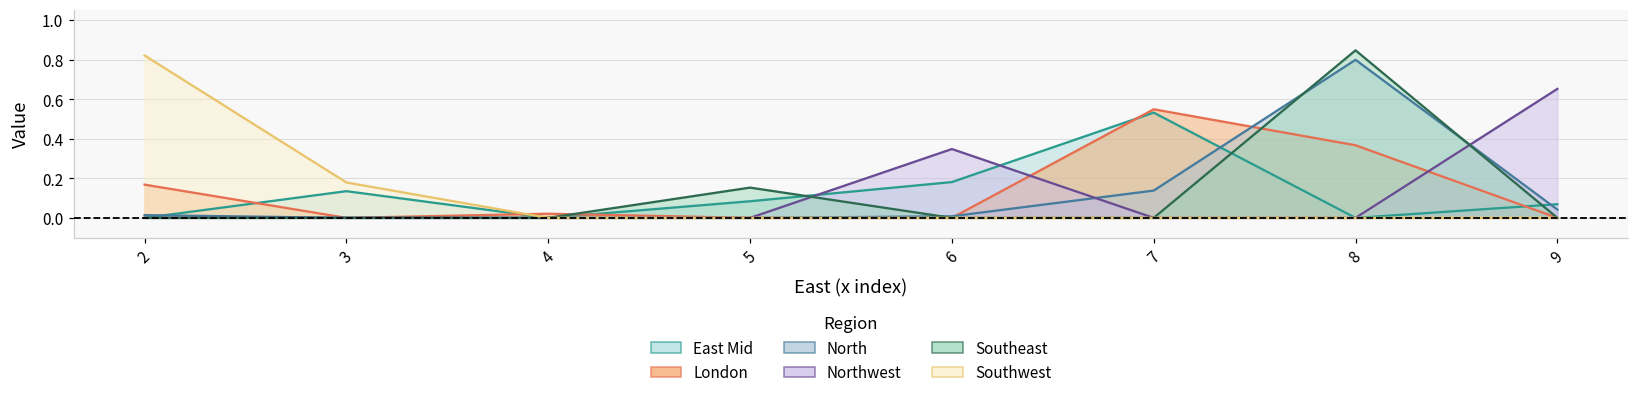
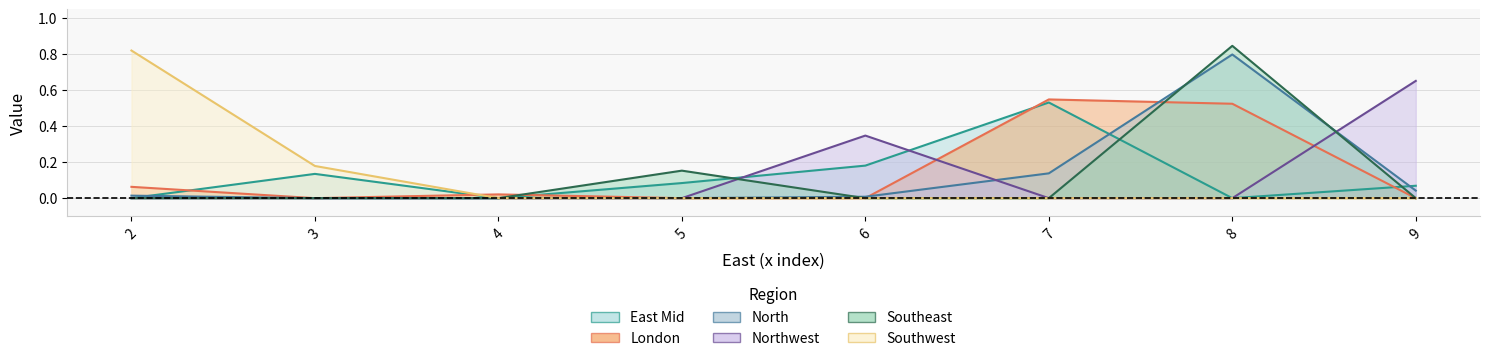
London, 2: 0.17 -> 0.06
London, 8: 0.37 -> 0.53
